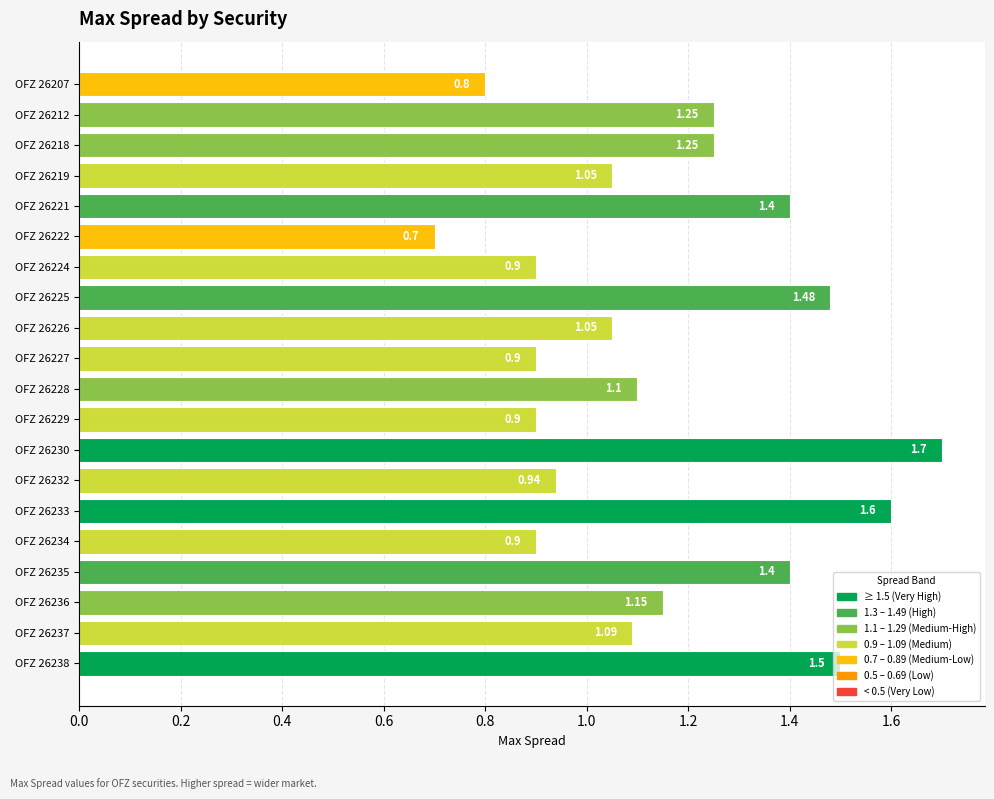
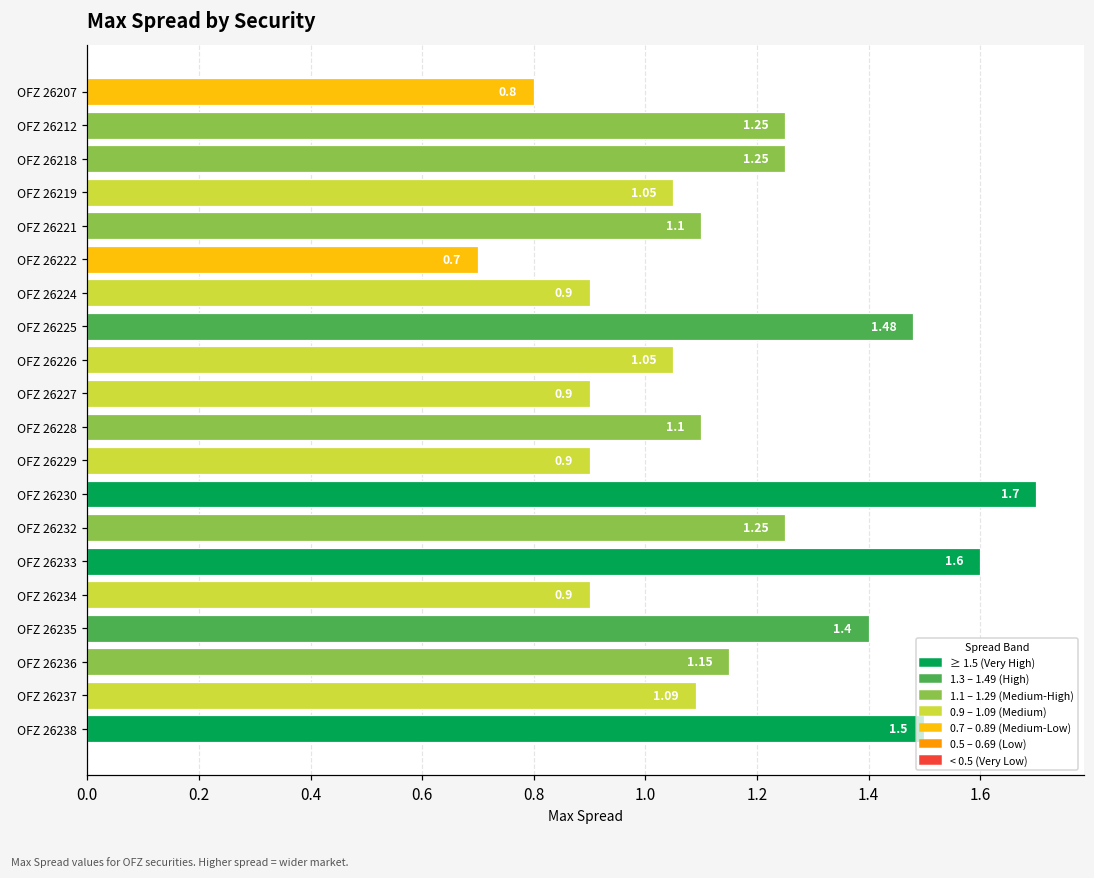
OFZ 26221: 1.4 -> 1.1
OFZ 26232: 0.94 -> 1.25
